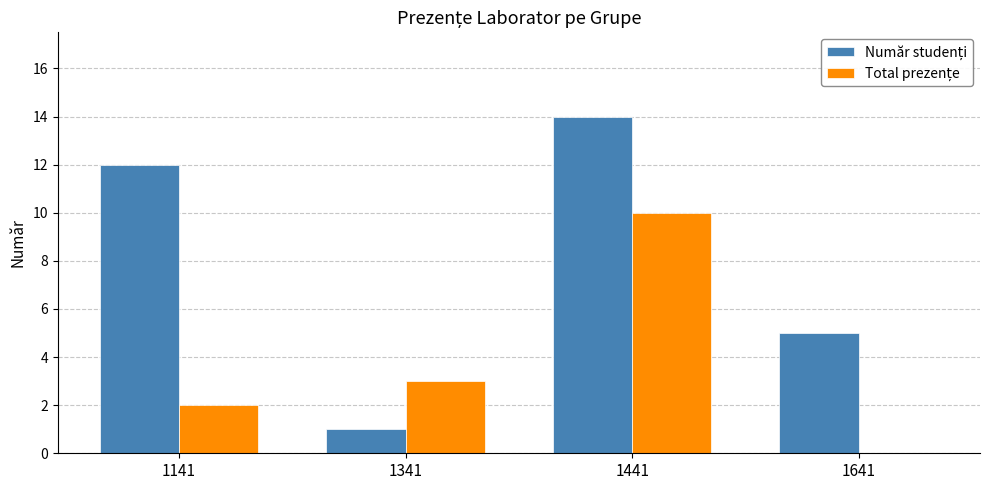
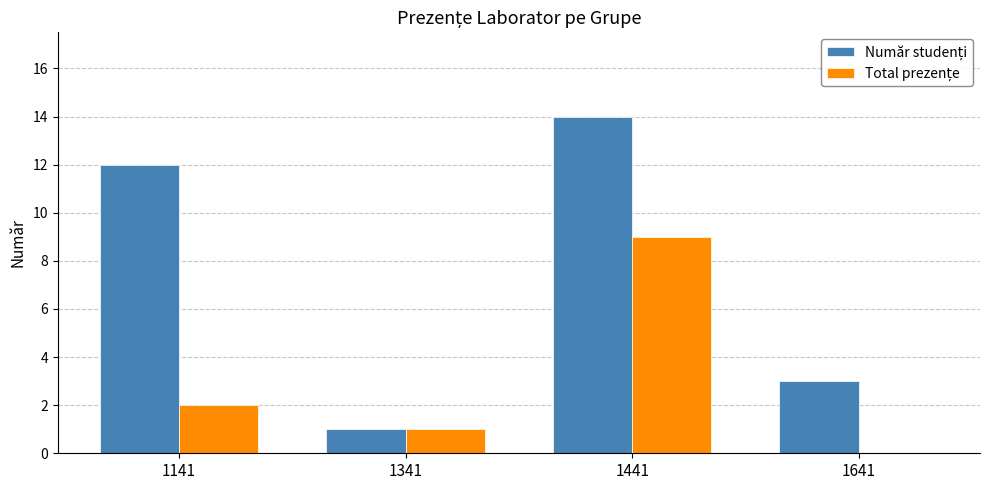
Total prezențe, 1341: 3 -> 1
Total prezențe, 1441: 10 -> 9
Număr studenți, 1641: 5 -> 3
